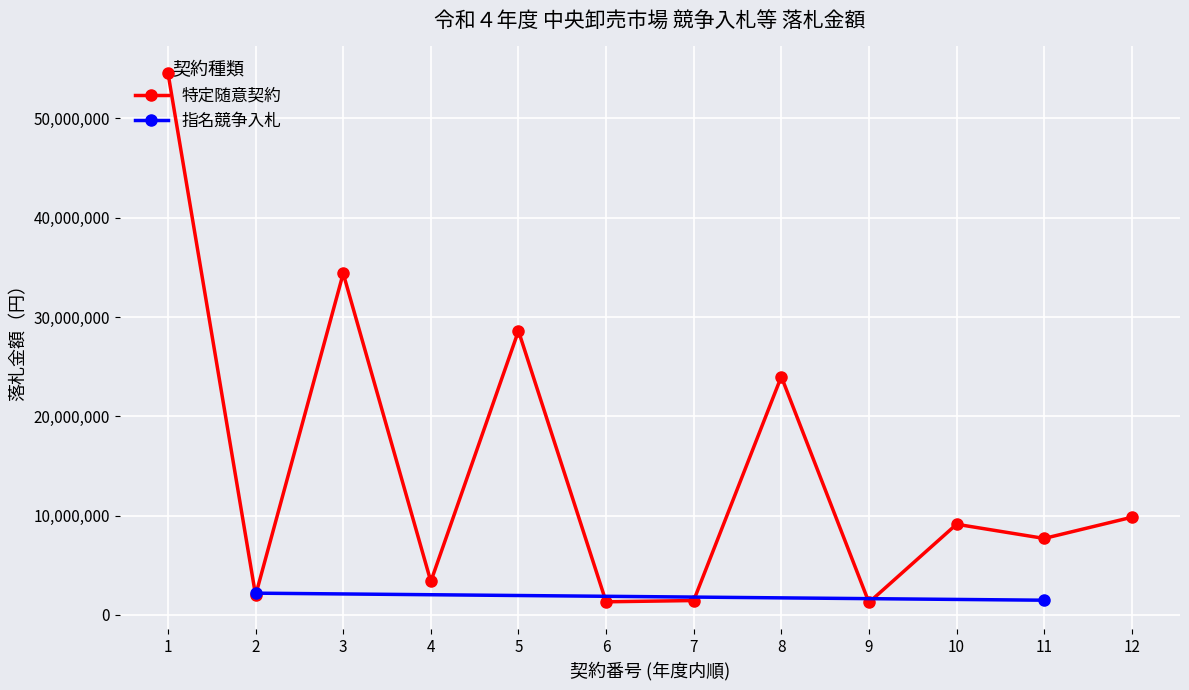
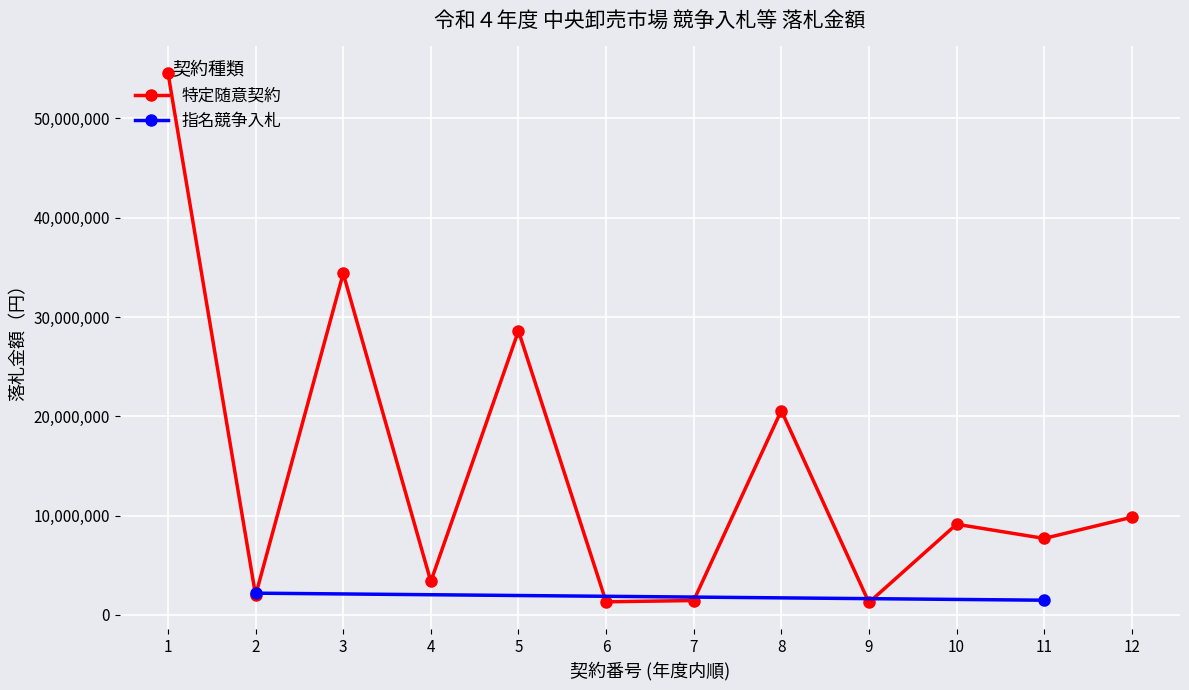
特定随意契約, 8: 24,000,000 -> 21,000,000
